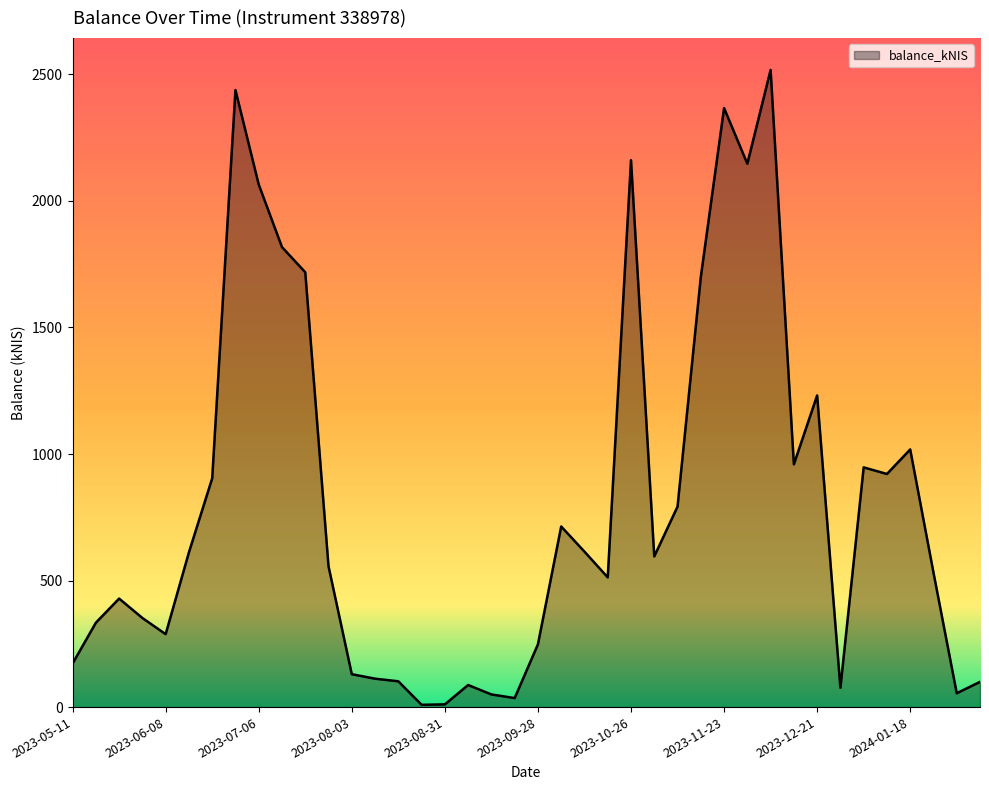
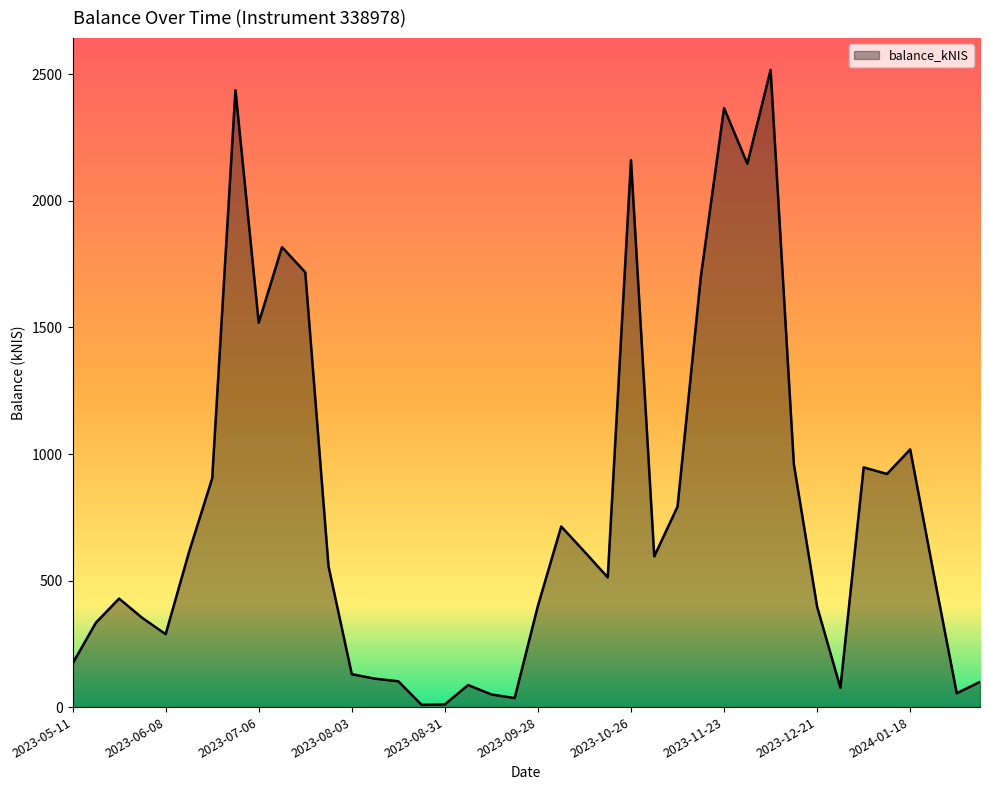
2023-07-06: 2060 -> 1520
2023-09-28: 250 -> 400
2023-12-21: 1230 -> 400
